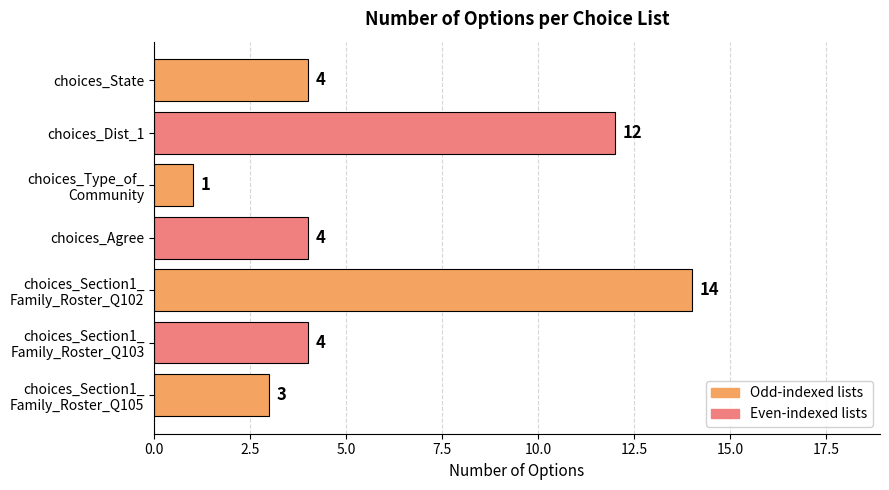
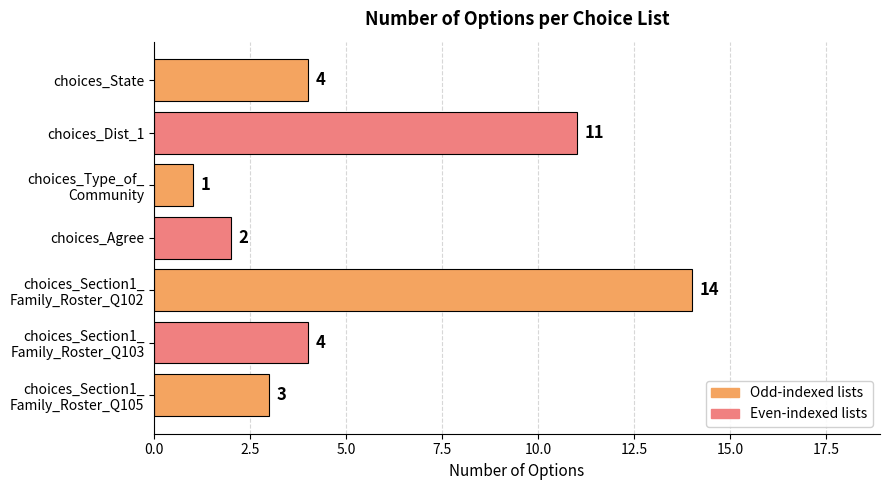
choices_Dist_1: 12 -> 11
choices_Agree: 4 -> 2
